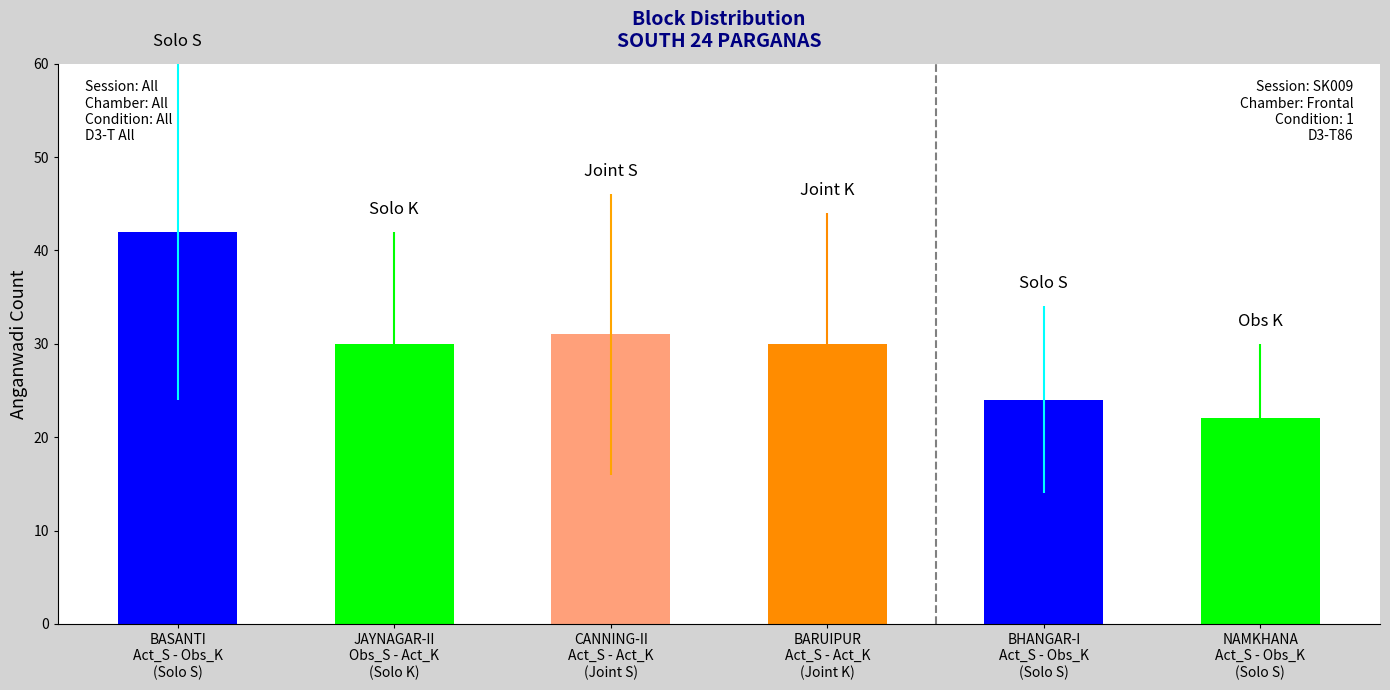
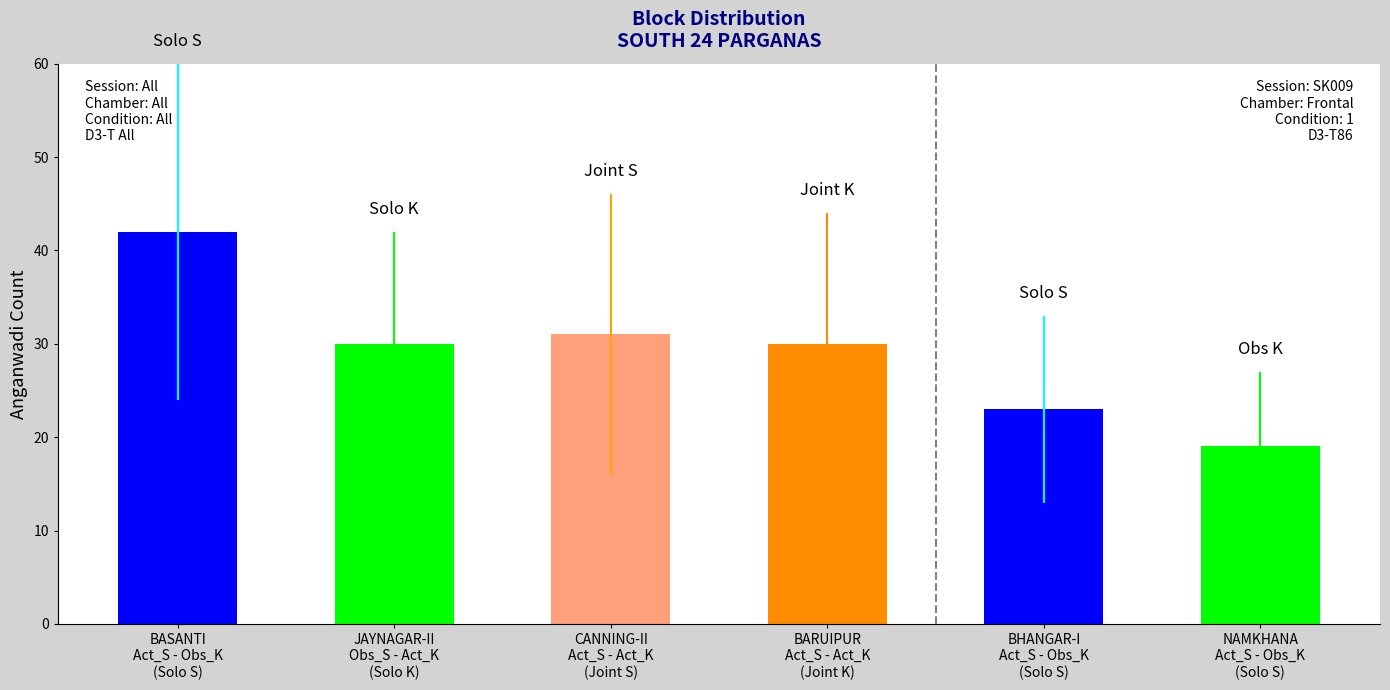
BHANGAR-I Act_S - Obs_K (Solo S): 24 -> 23
NAMKHANA Act_S - Obs_K (Solo S): 22 -> 19
